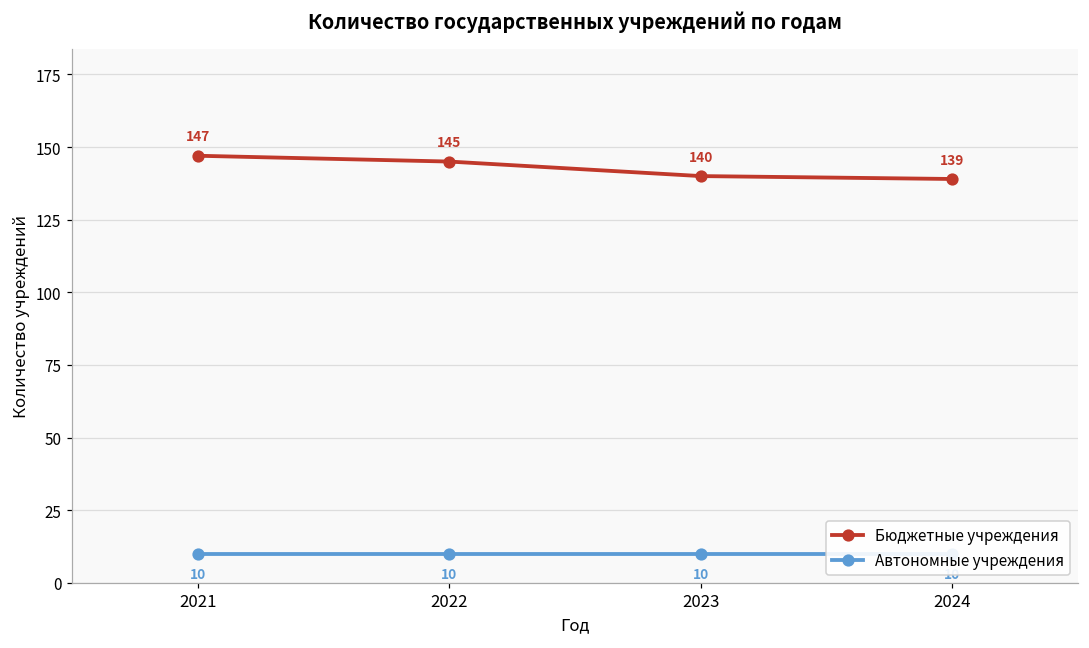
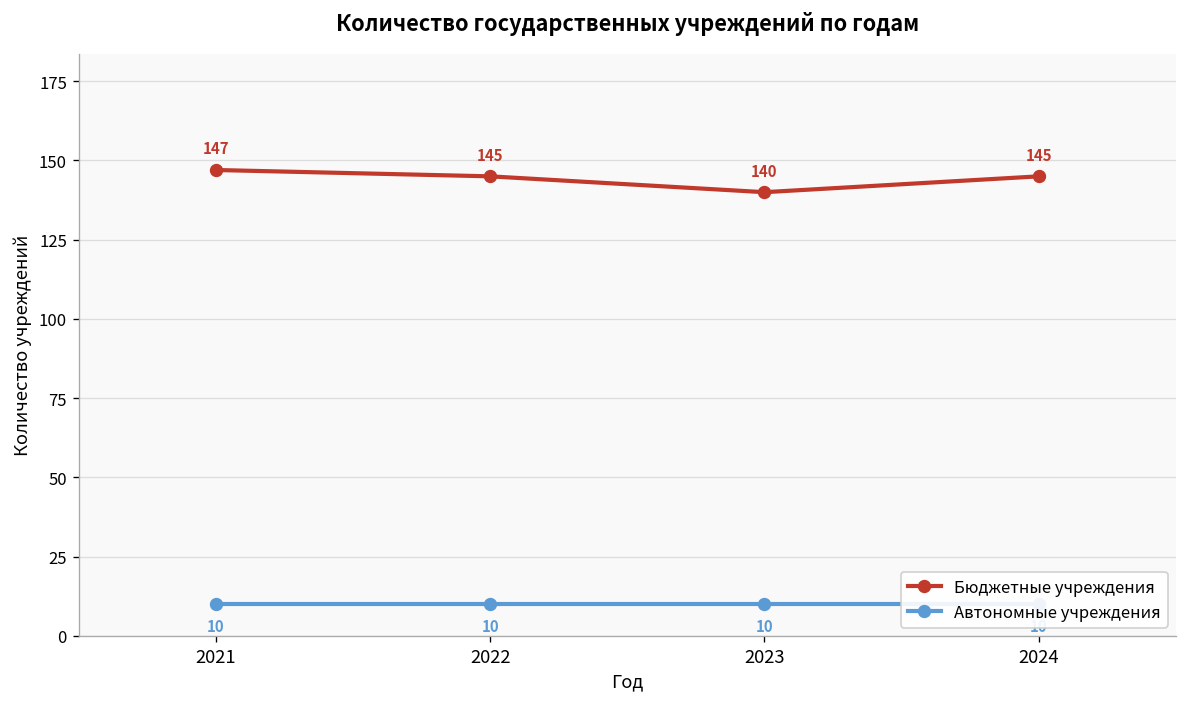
Бюджетные учреждения, 2024: 139 -> 145
